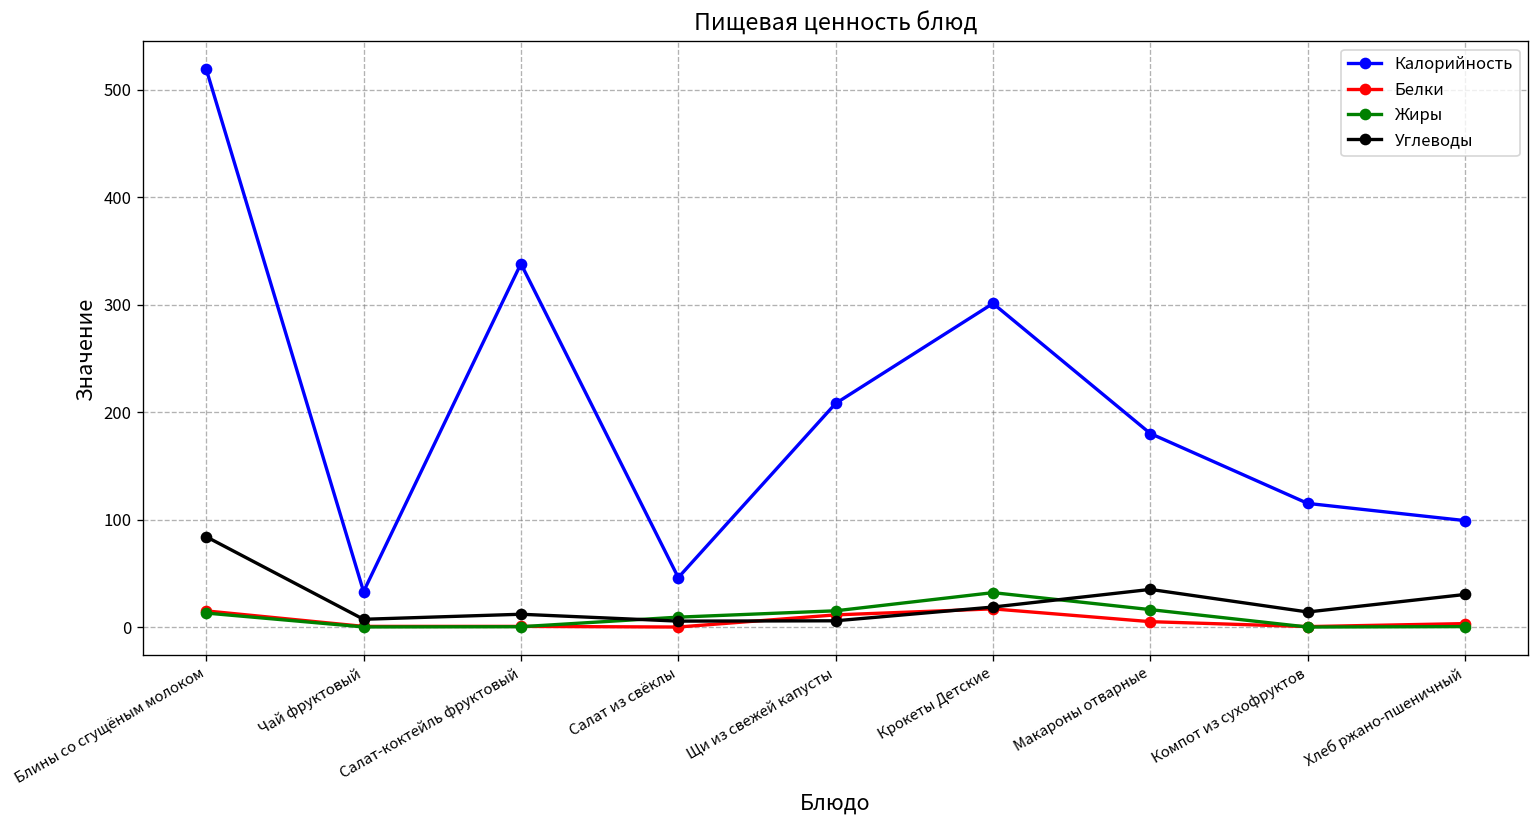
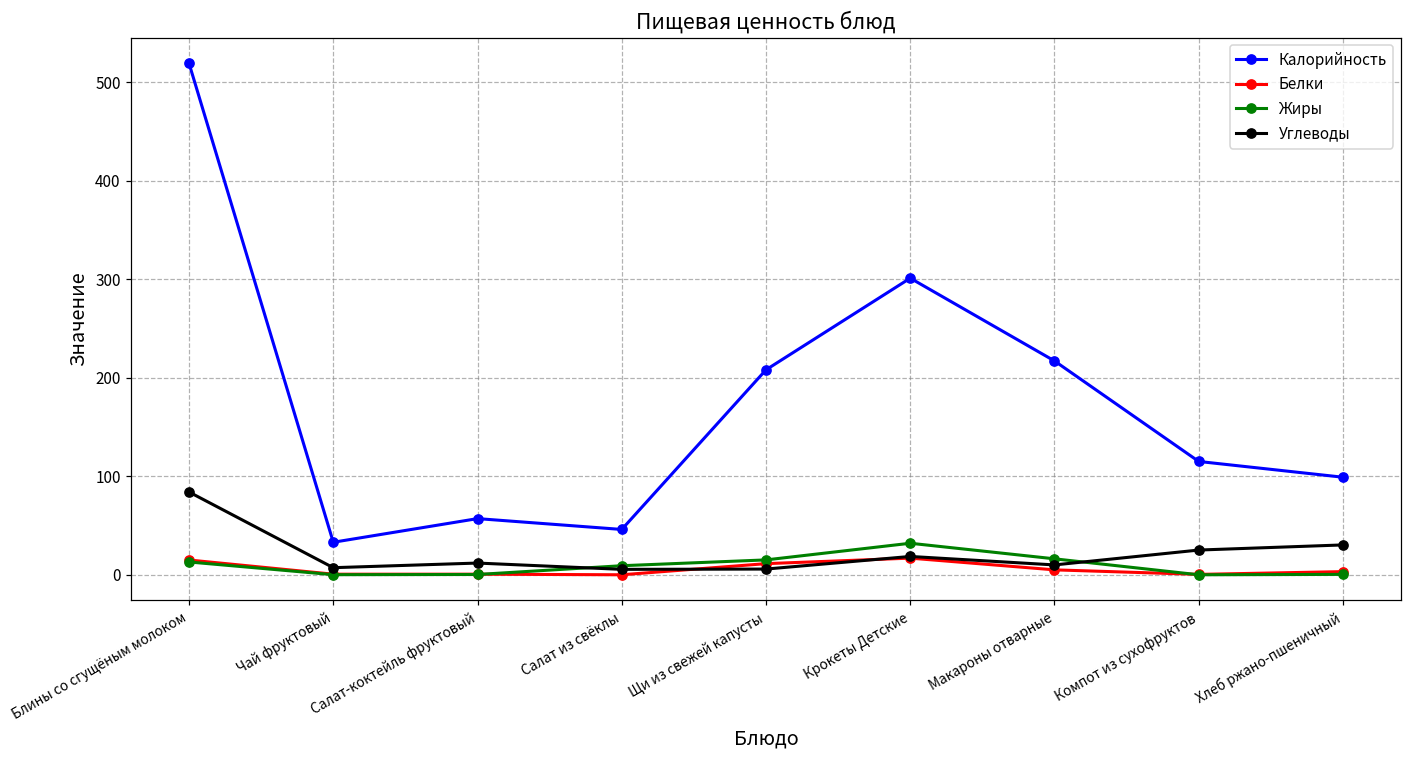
Калорийность, Салат-коктейль фруктовый: 340 -> 60
Калорийность, Макароны отварные: 180 -> 220
Углеводы, Макароны отварные: 40 -> 10
Углеводы, Компот из сухофруктов: 10 -> 30
